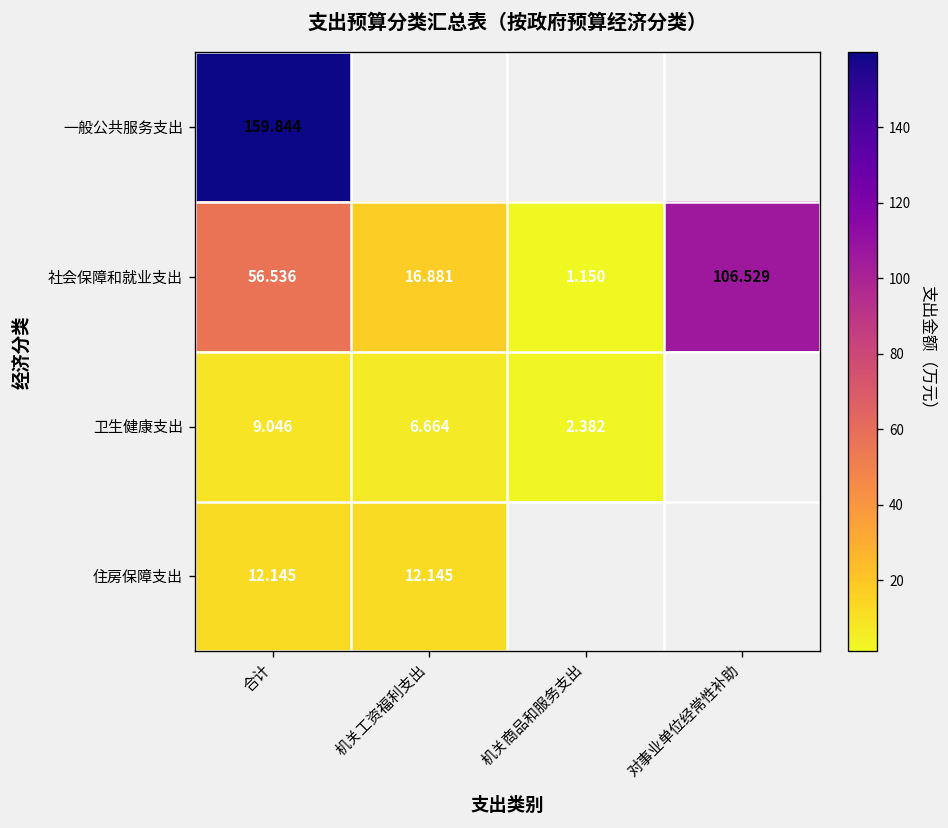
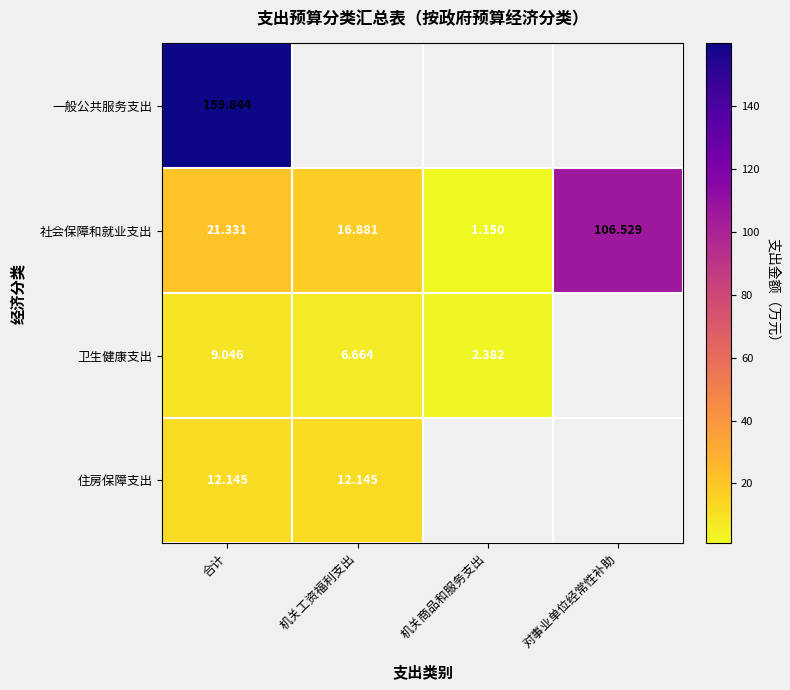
社会保障和就业支出, 合计: 56.536 -> 21.331
